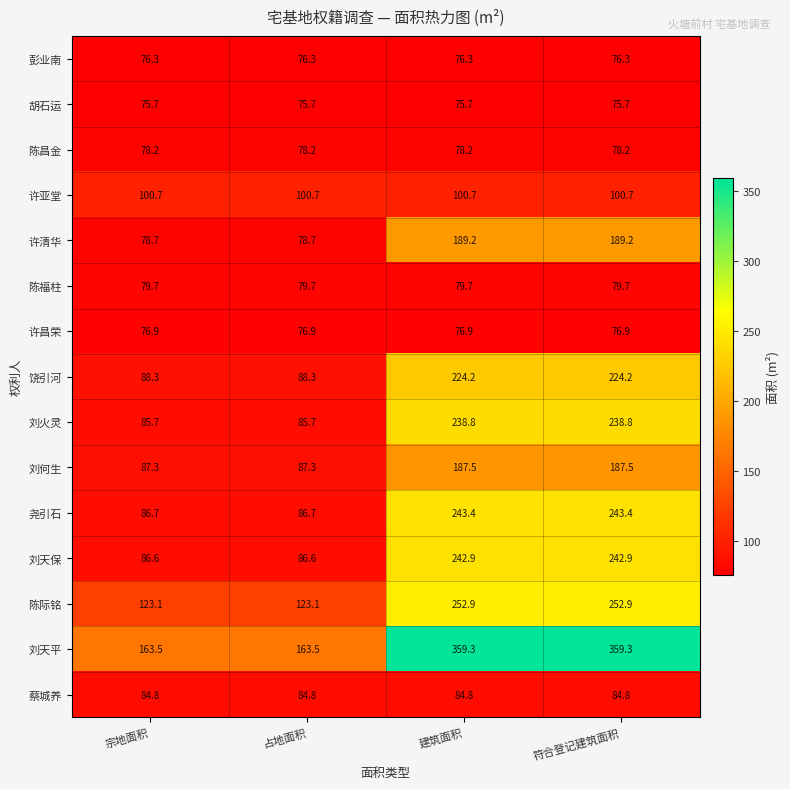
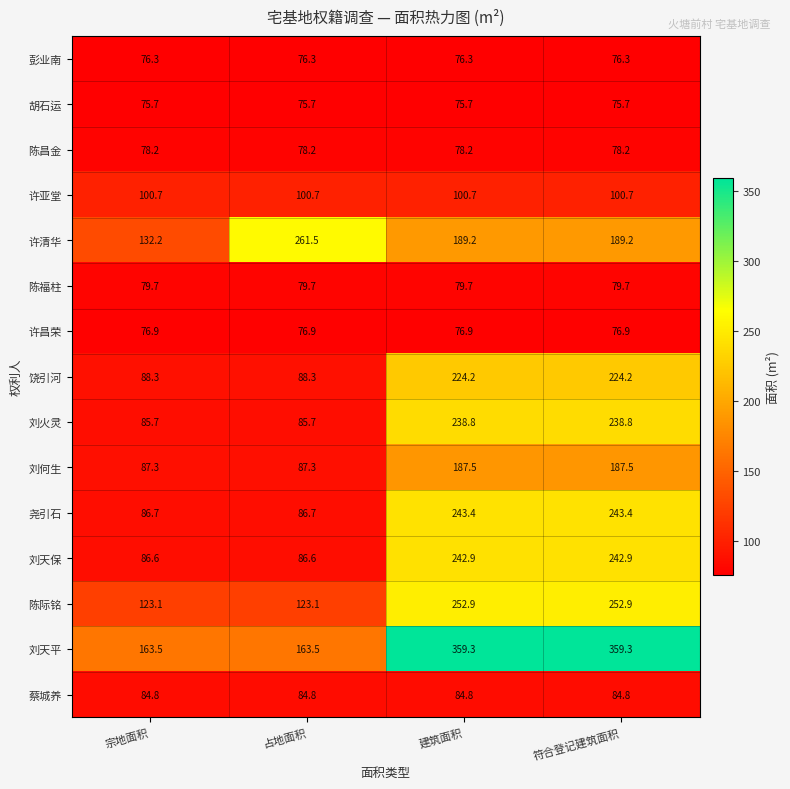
许清华, 宗地面积: 78.7 -> 132.2
许清华, 占地面积: 78.7 -> 261.5
